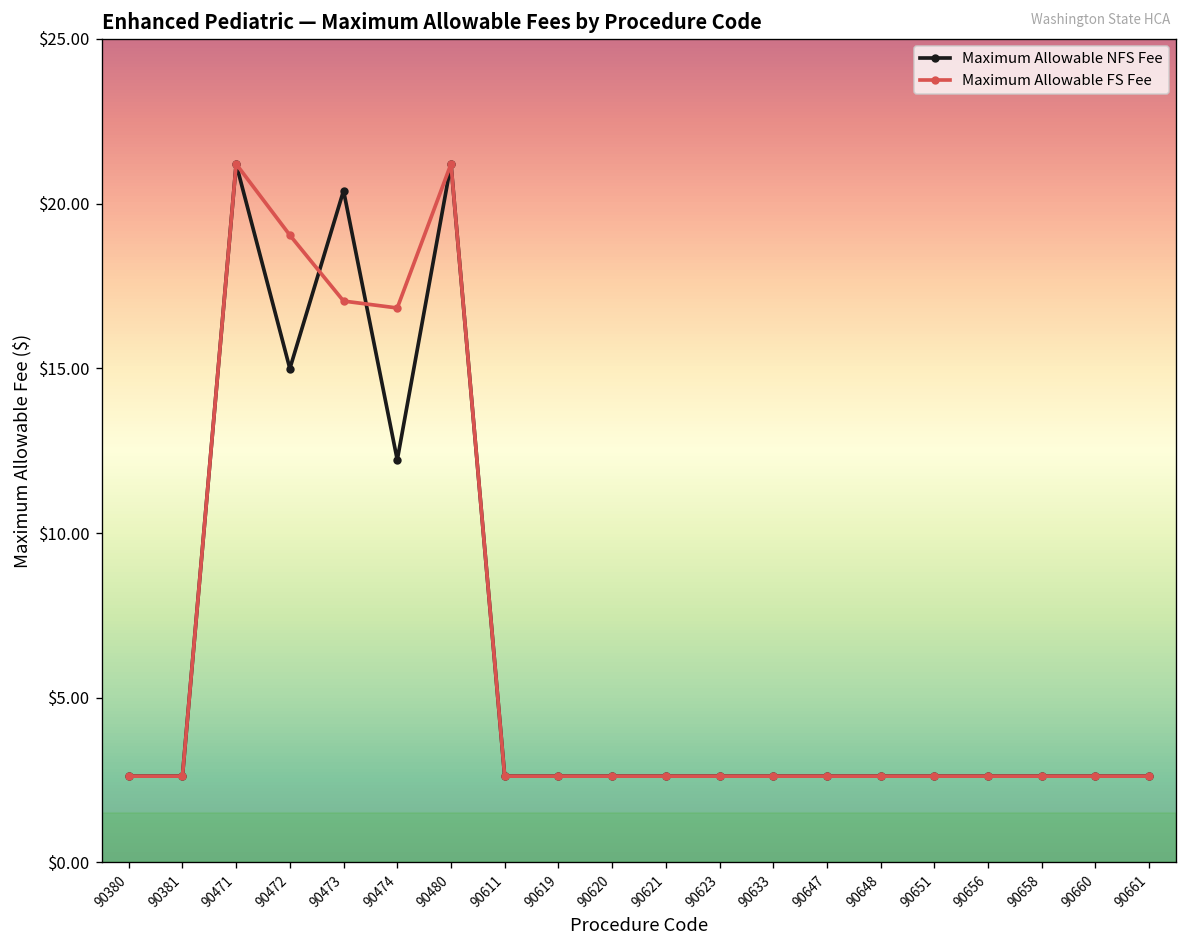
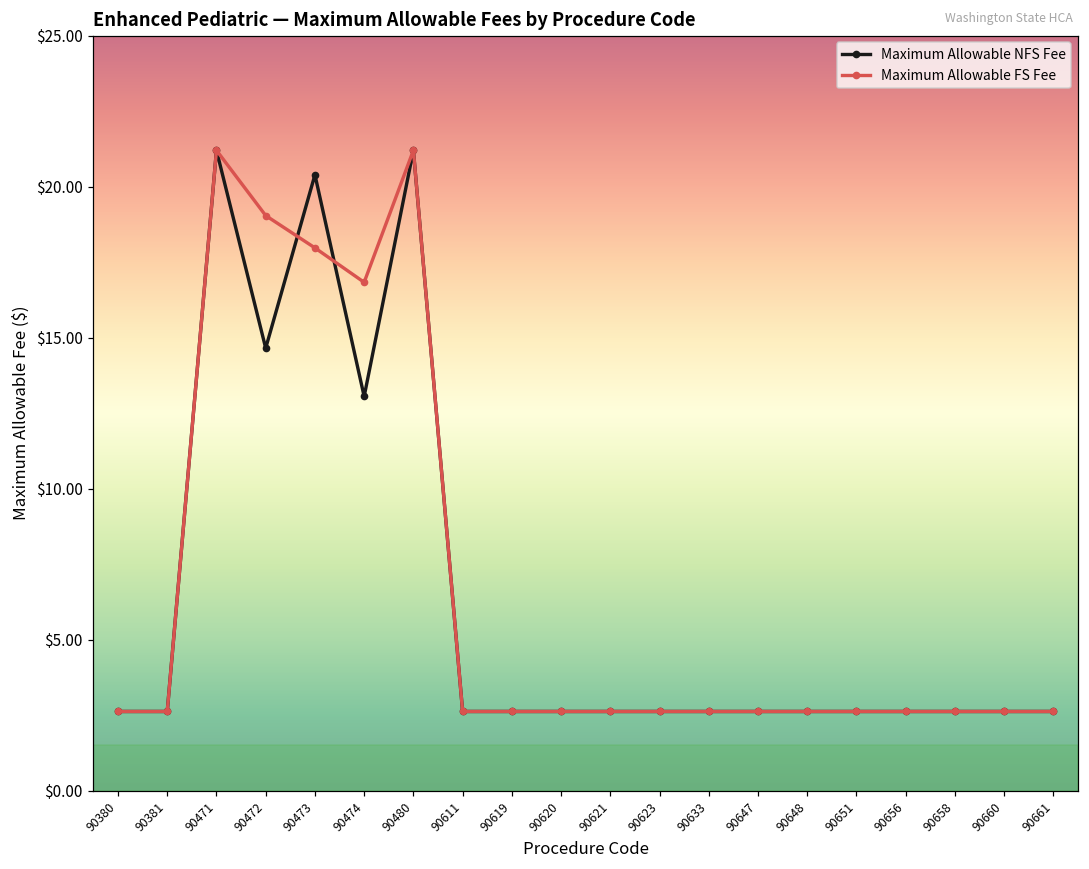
Maximum Allowable NFS Fee, 90472: $15.0 -> $14.7
Maximum Allowable FS Fee, 90473: $17.0 -> $18.0
Maximum Allowable NFS Fee, 90474: $12.2 -> $13.1
